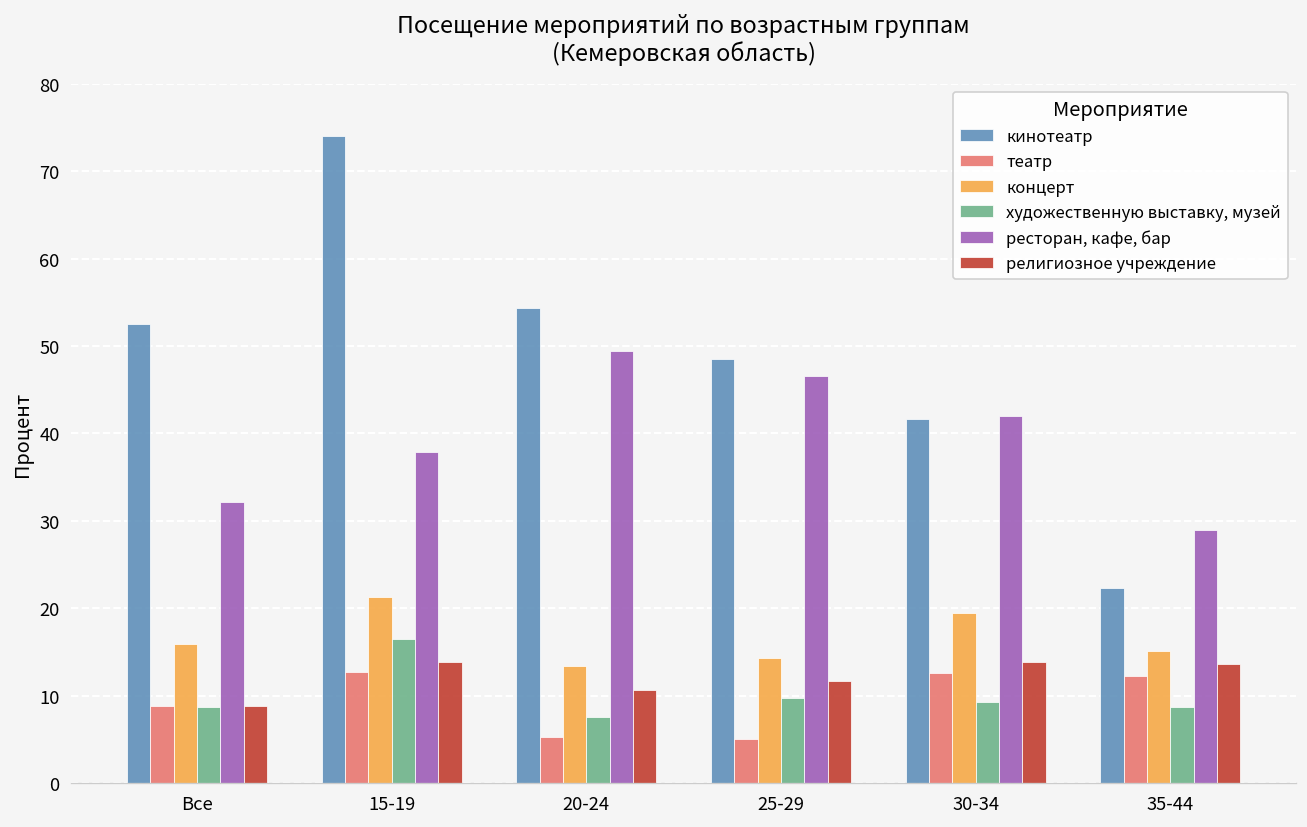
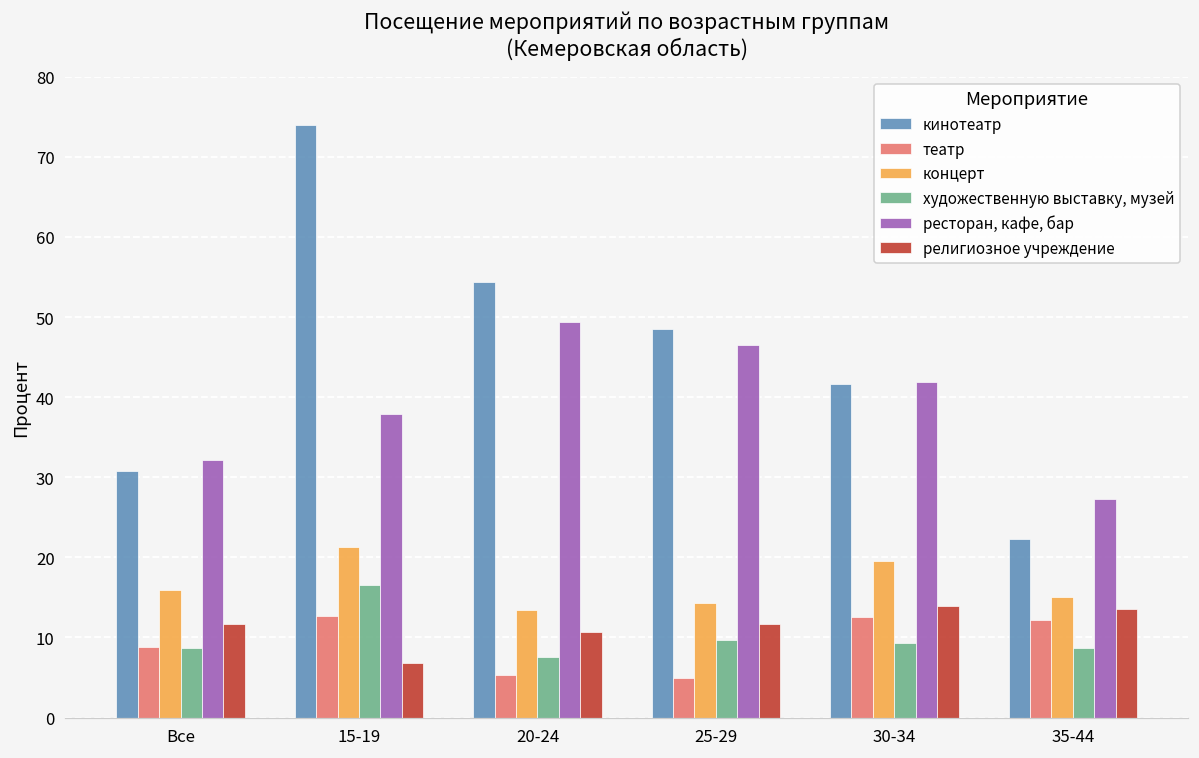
кинотеатр, Все: 52 -> 31
религиозное учреждение, Все: 9 -> 12
религиозное учреждение, 15-19: 14 -> 7
ресторан, кафе, бар, 35-44: 29 -> 27
